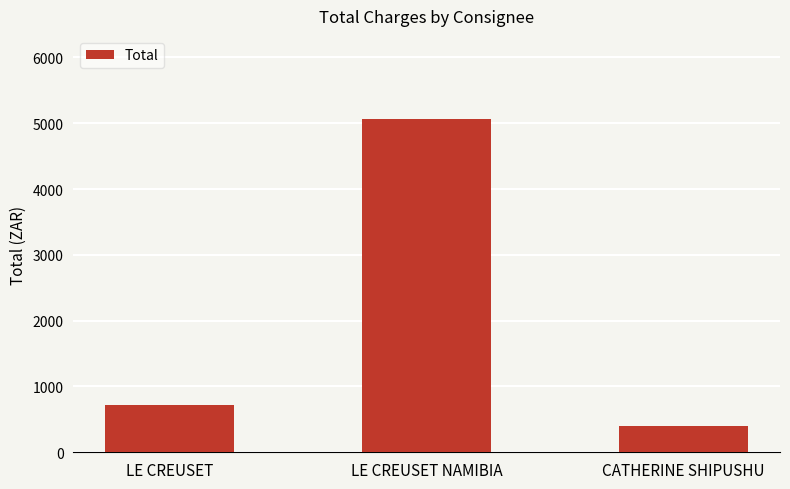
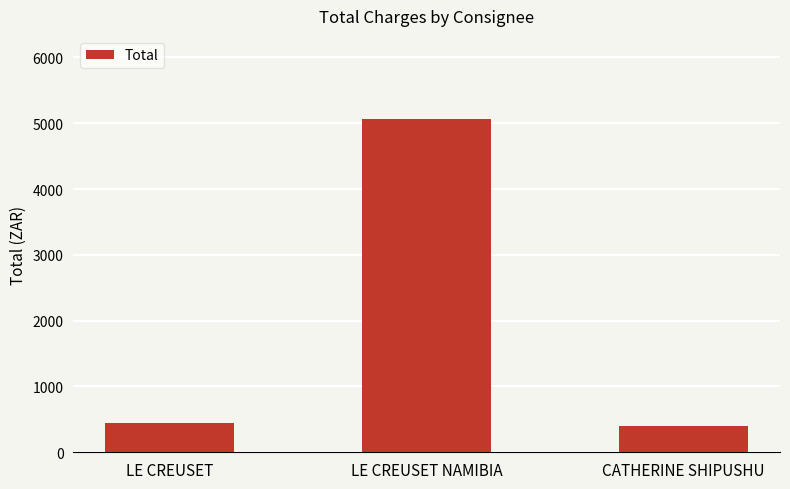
LE CREUSET: 700 -> 400
